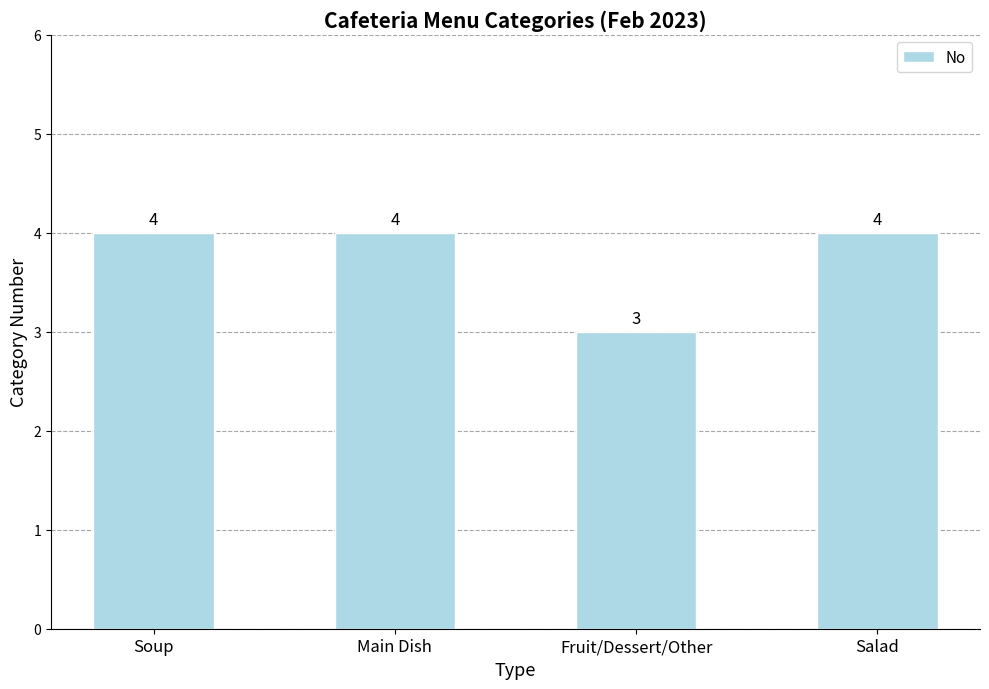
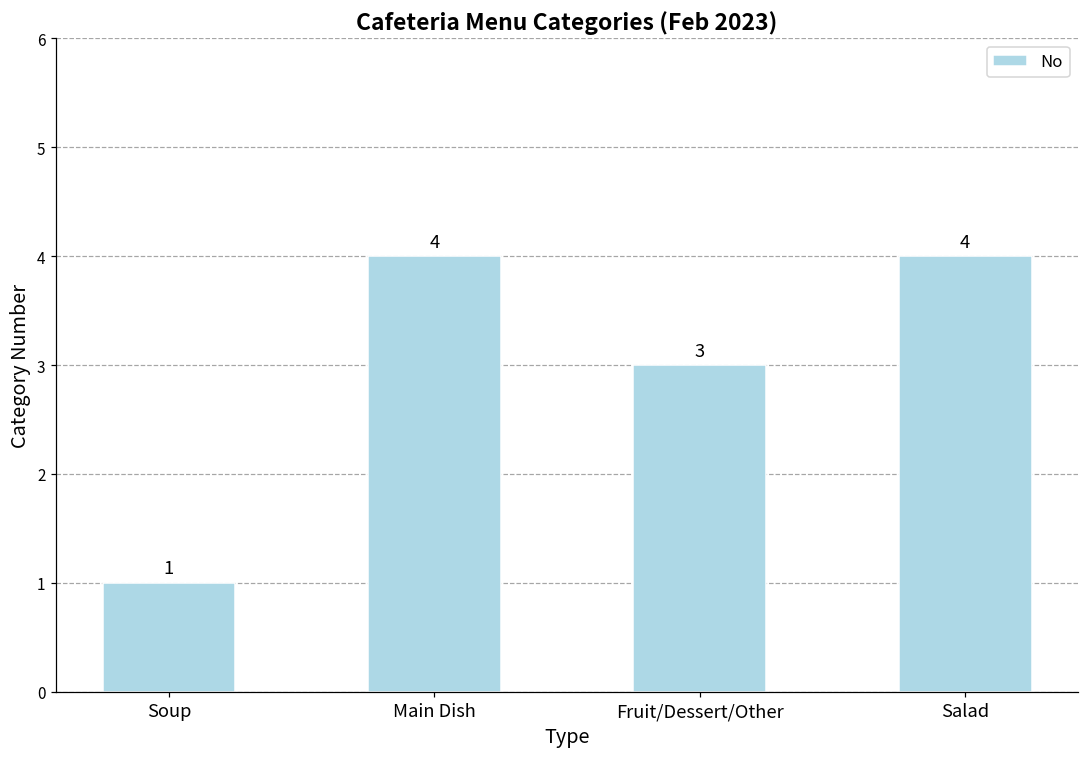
Soup: 4 -> 1
